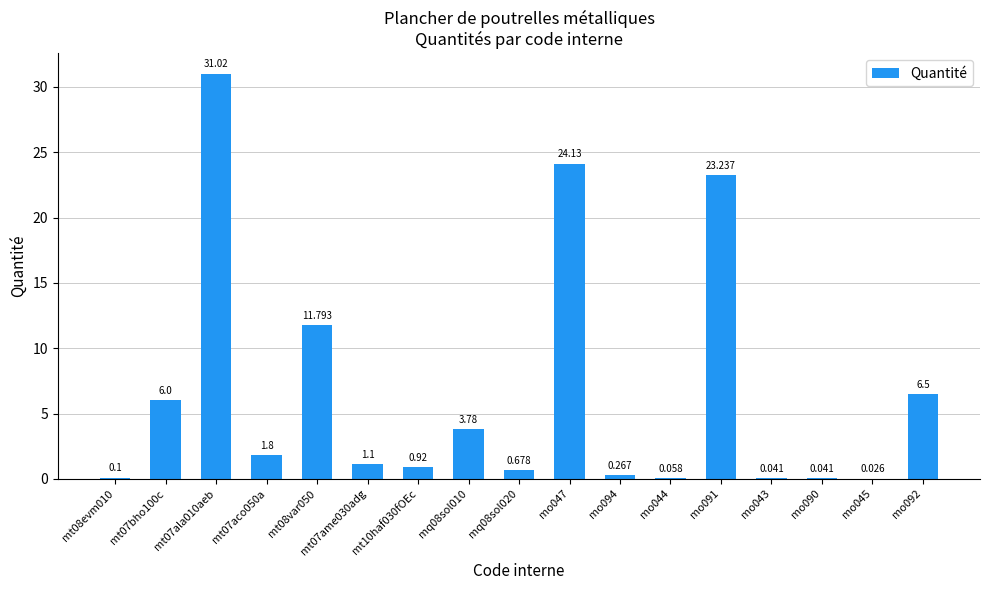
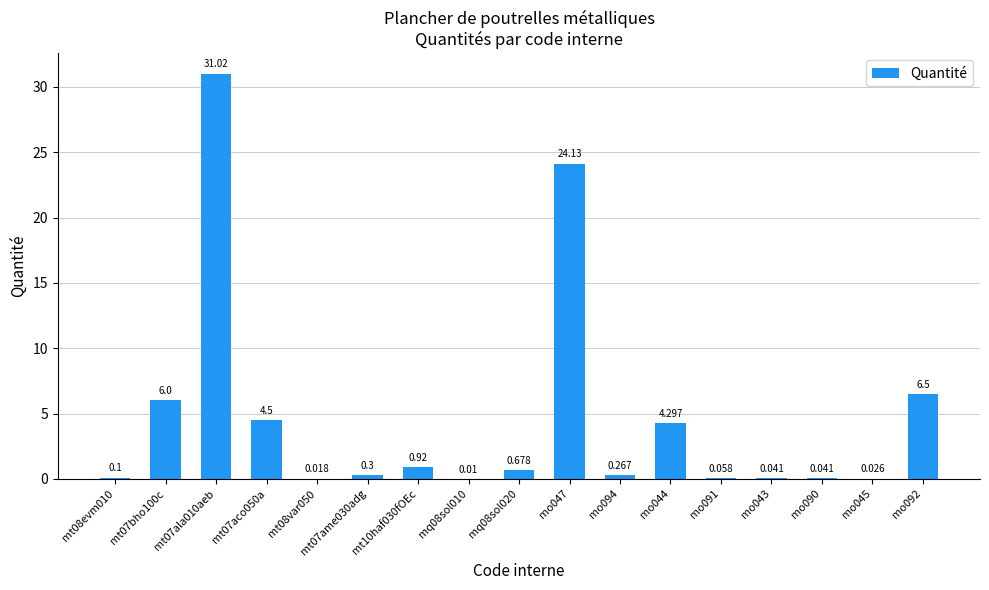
mt07aco050a: 1.8 -> 4.5
mt08var050: 11.793 -> 0.018
mt07ame030adg: 1.1 -> 0.3
mq08sol010: 3.78 -> 0.01
mo044: 0.058 -> 4.297
mo091: 23.237 -> 0.058
